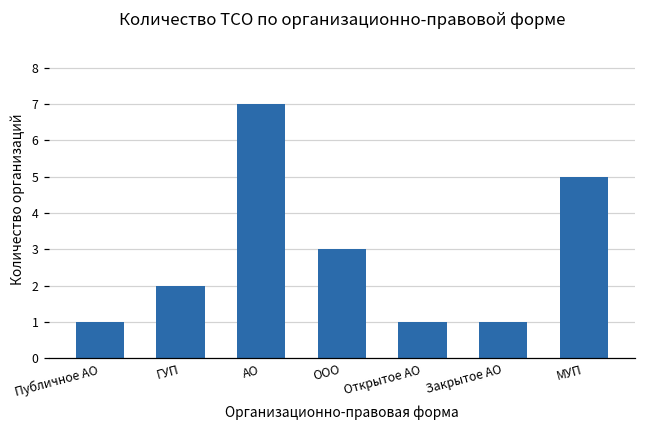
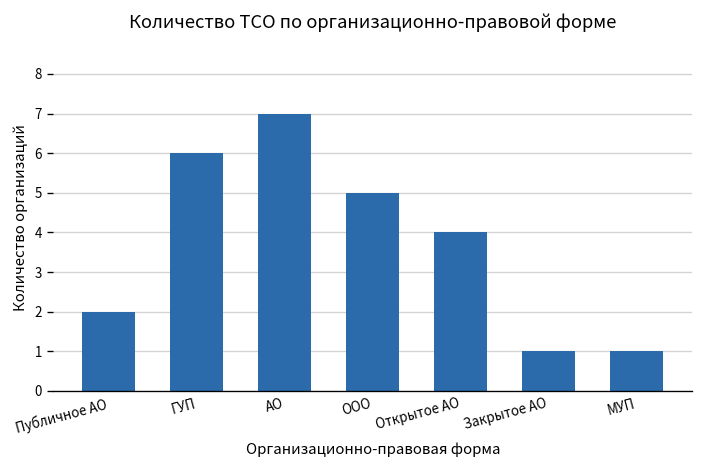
Публичное АО: 1 -> 2
ГУП: 2 -> 6
ООО: 3 -> 5
Открытое АО: 1 -> 4
МУП: 5 -> 1
